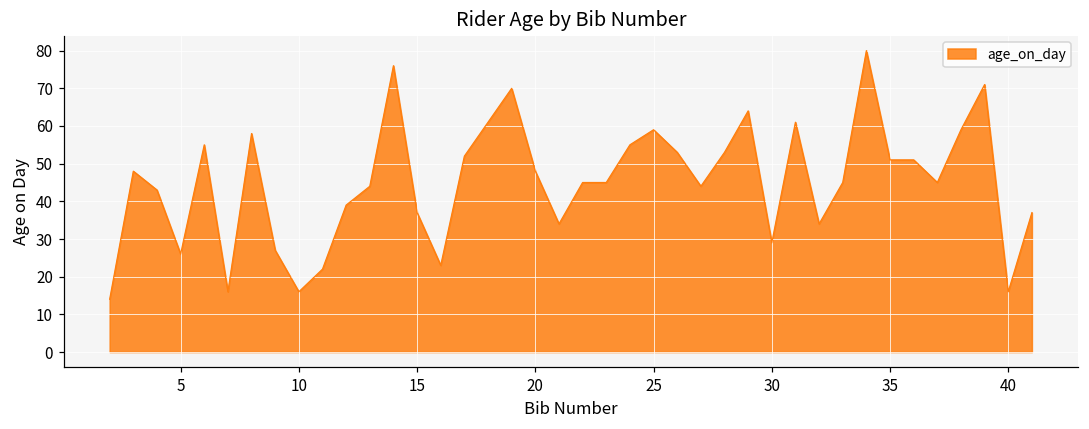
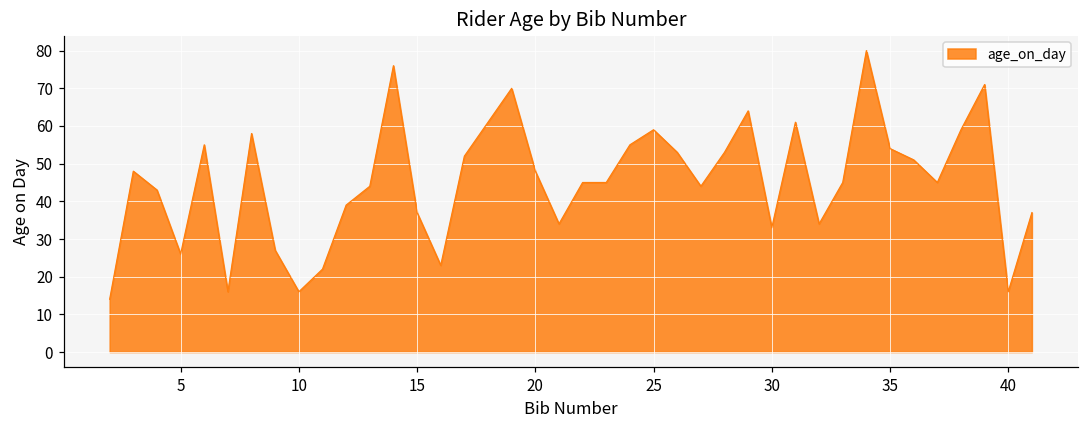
30: 29 -> 33
35: 51 -> 54
